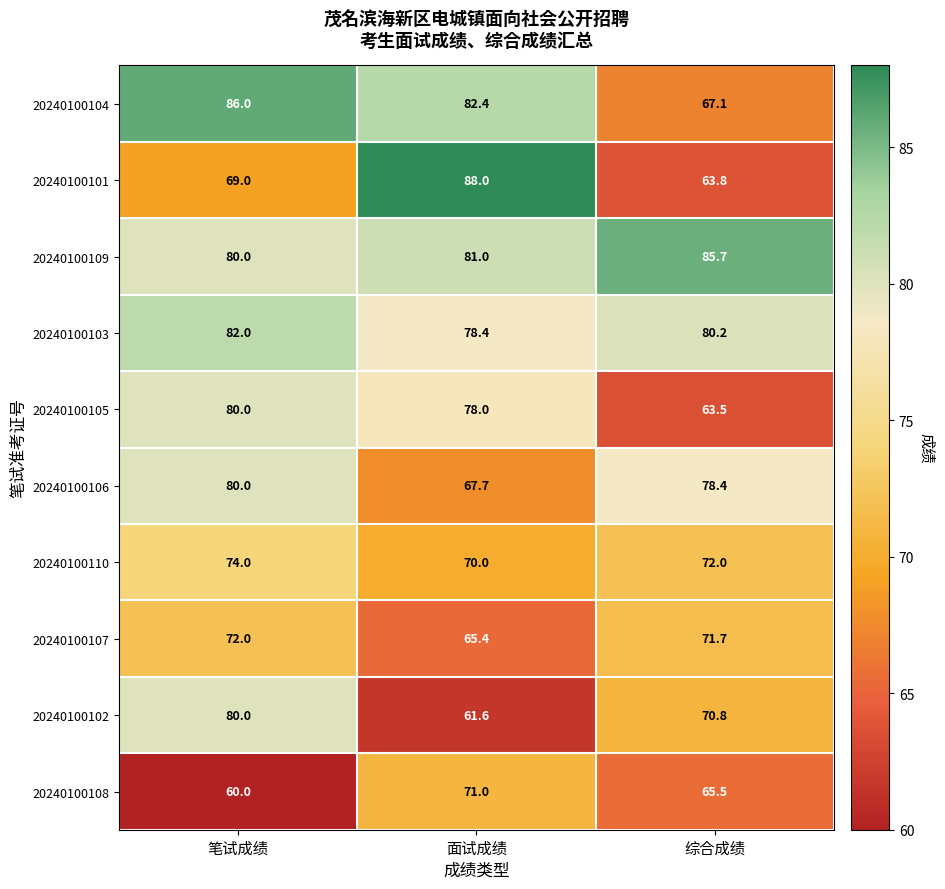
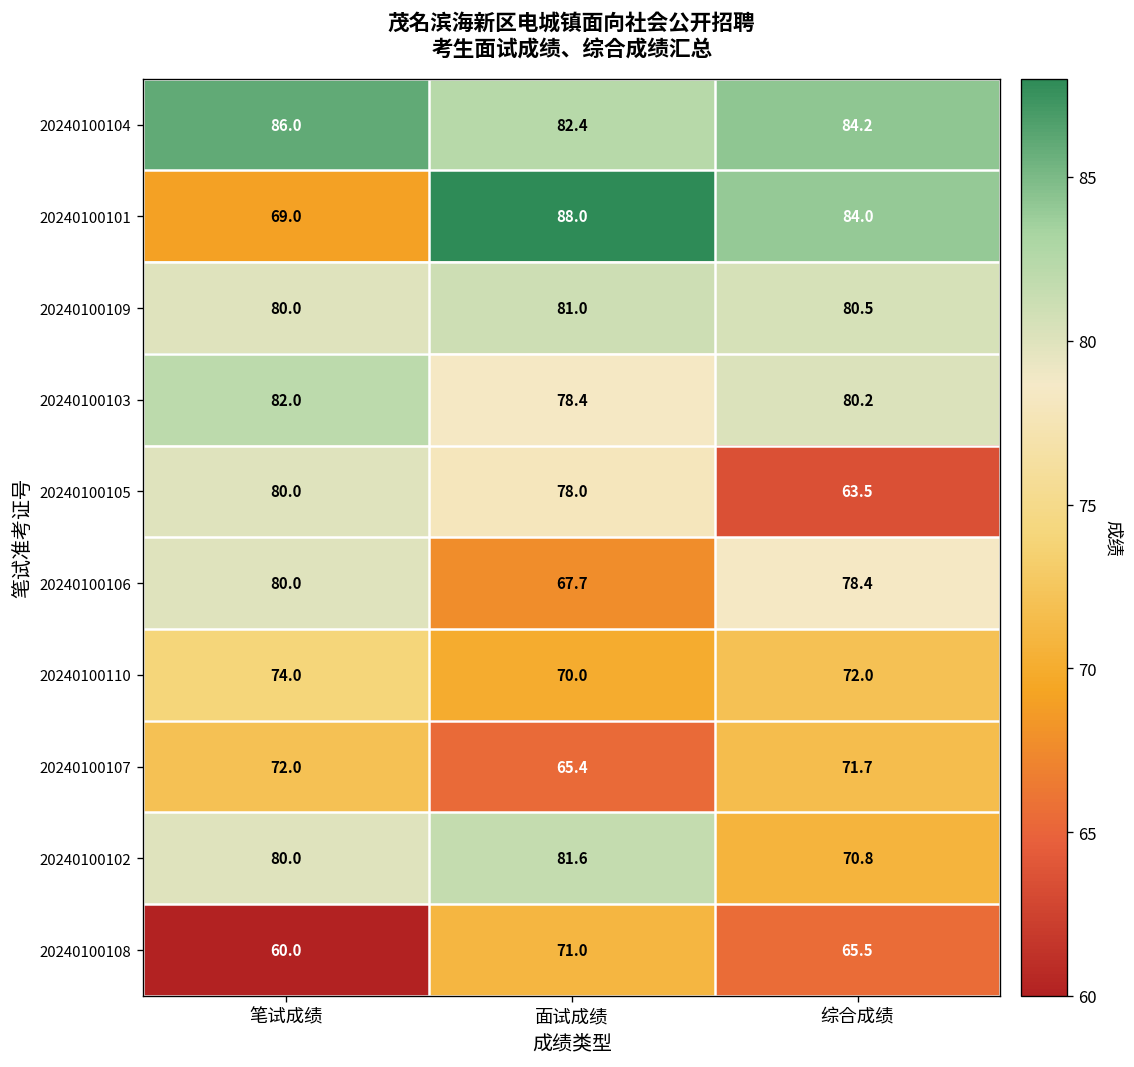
20240100104, 综合成绩: 67.1 -> 84.2
20240100101, 综合成绩: 63.8 -> 84.0
20240100109, 综合成绩: 85.7 -> 80.5
20240100102, 面试成绩: 61.6 -> 81.6
